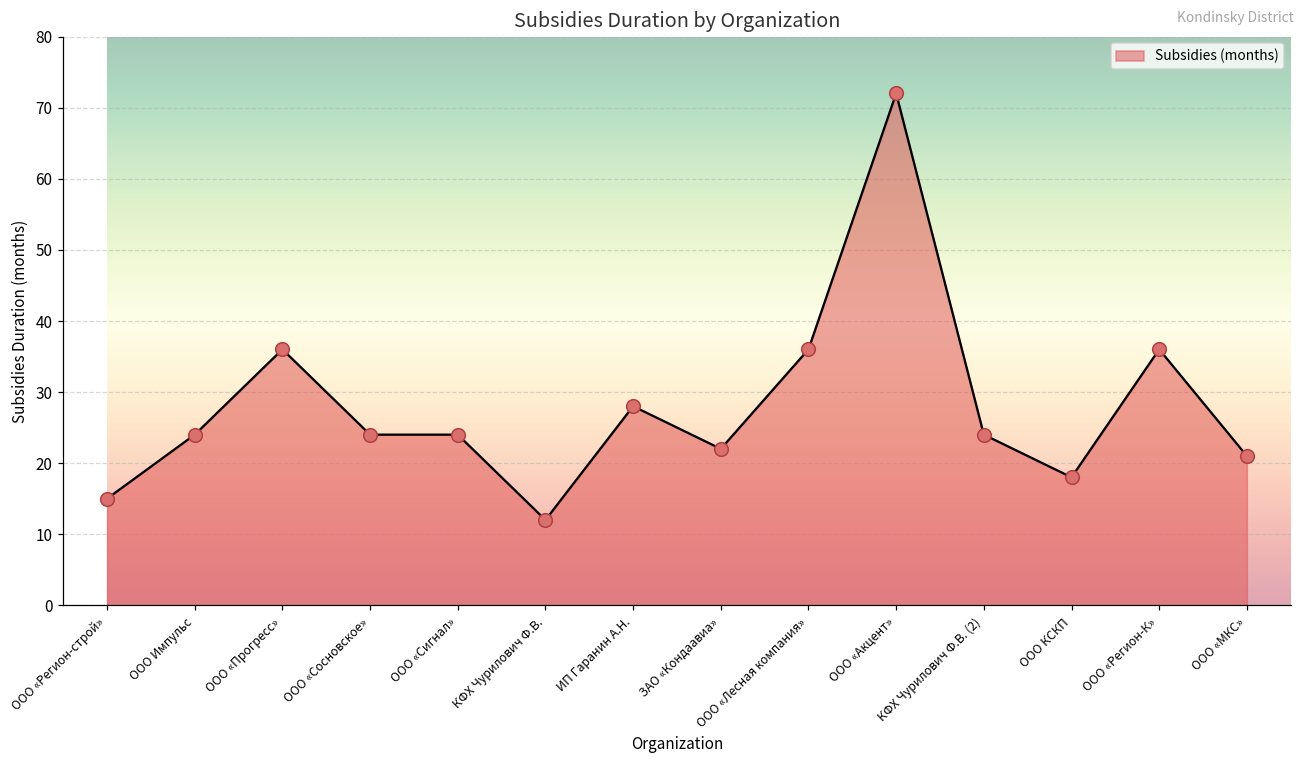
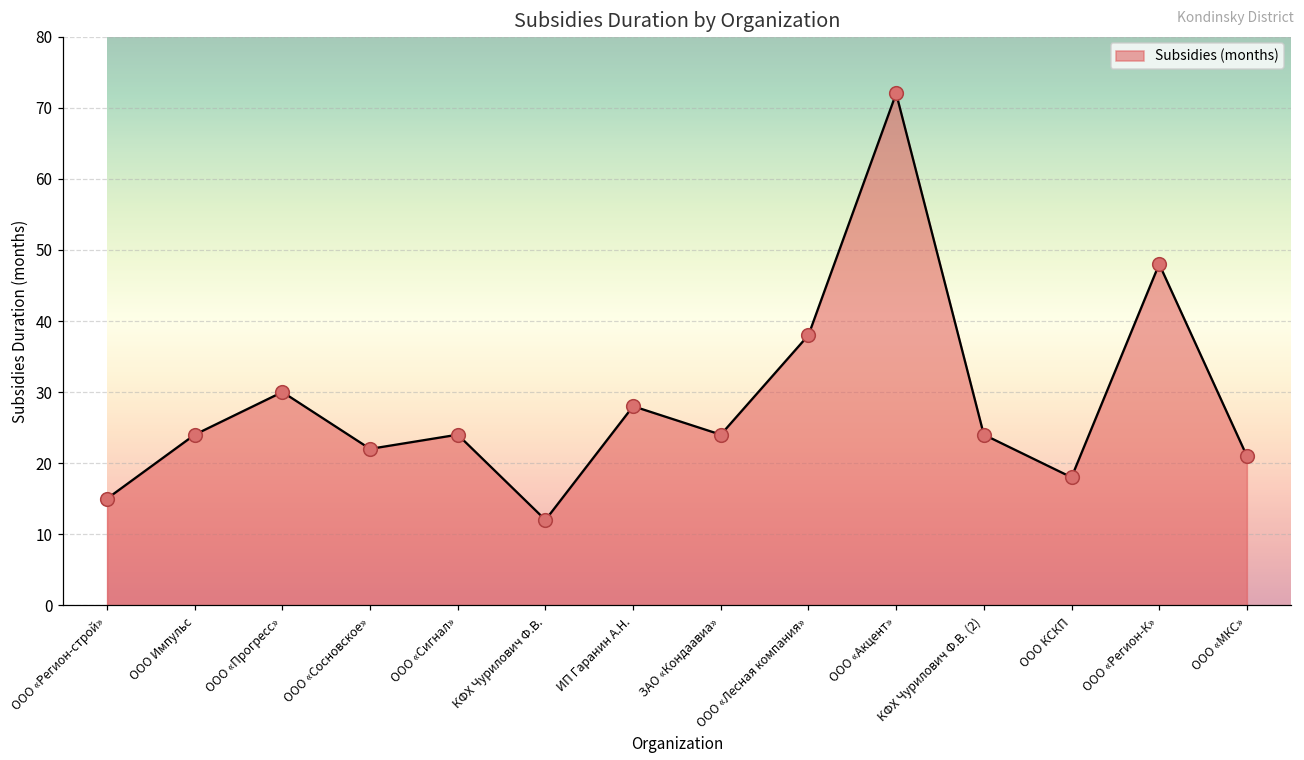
ООО «Прогресс»: 36 -> 30
ООО «Сосновское»: 24 -> 22
ЗАО «Кондаавиа»: 22 -> 24
ООО «Лесная компания»: 36 -> 38
ООО «Регион-К»: 36 -> 48
